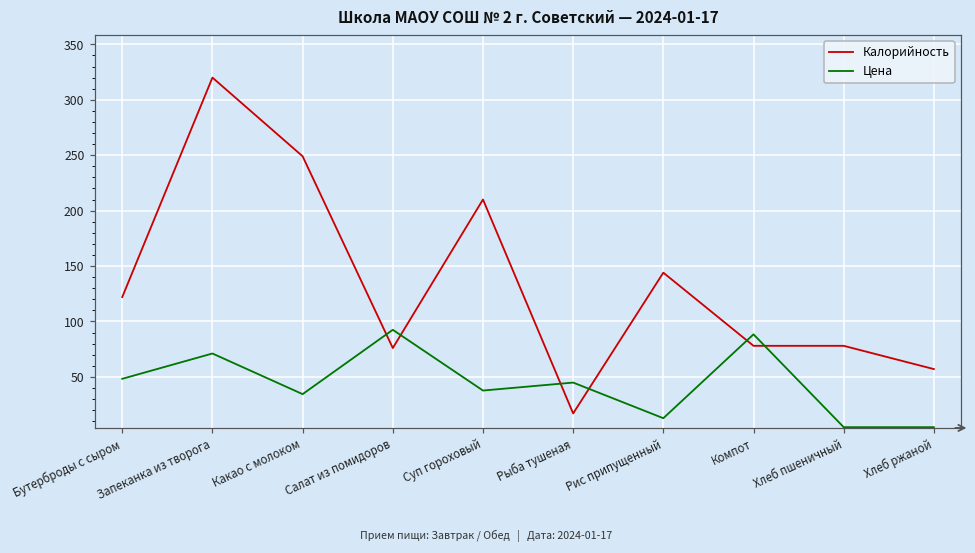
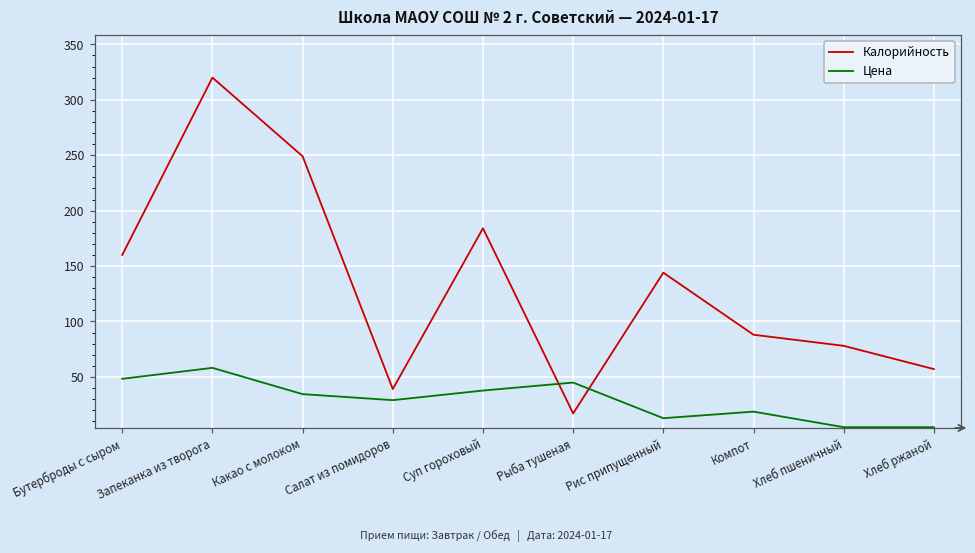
Калорийность, Бутерброды с сыром: 122 -> 160
Цена, Запеканка из творога: 71 -> 58
Калорийность, Салат из помидоров: 76 -> 39
Цена, Салат из помидоров: 92 -> 29
Калорийность, Суп гороховый: 210 -> 184
Калорийность, Компот: 78 -> 88
Цена, Компот: 88 -> 19
